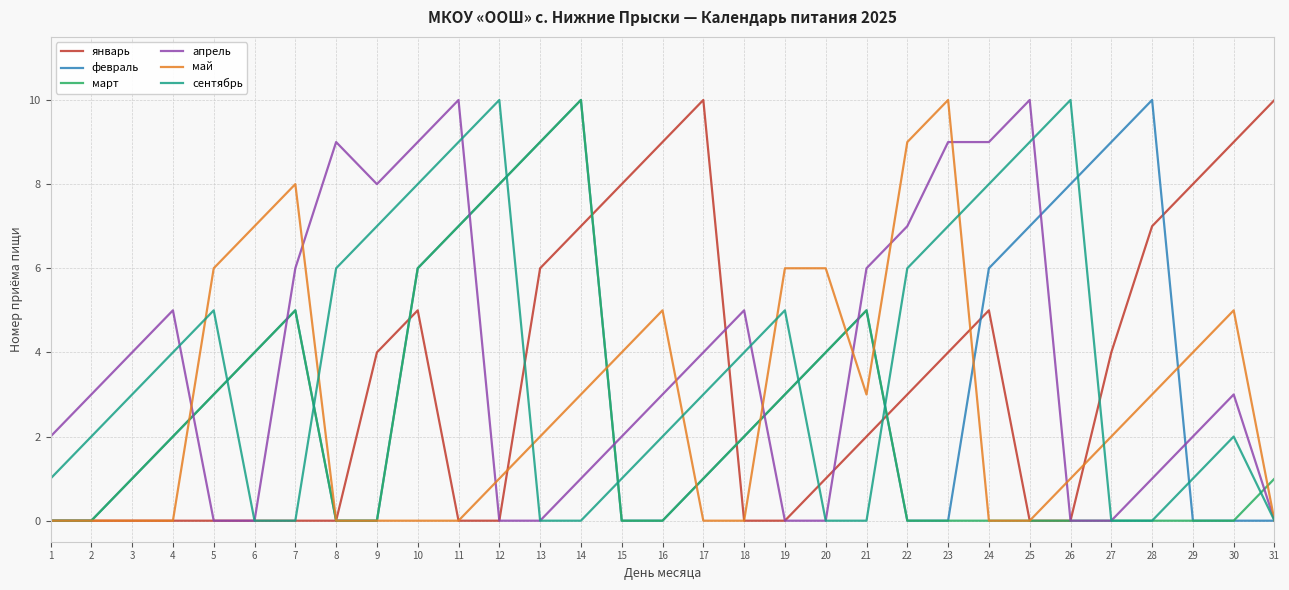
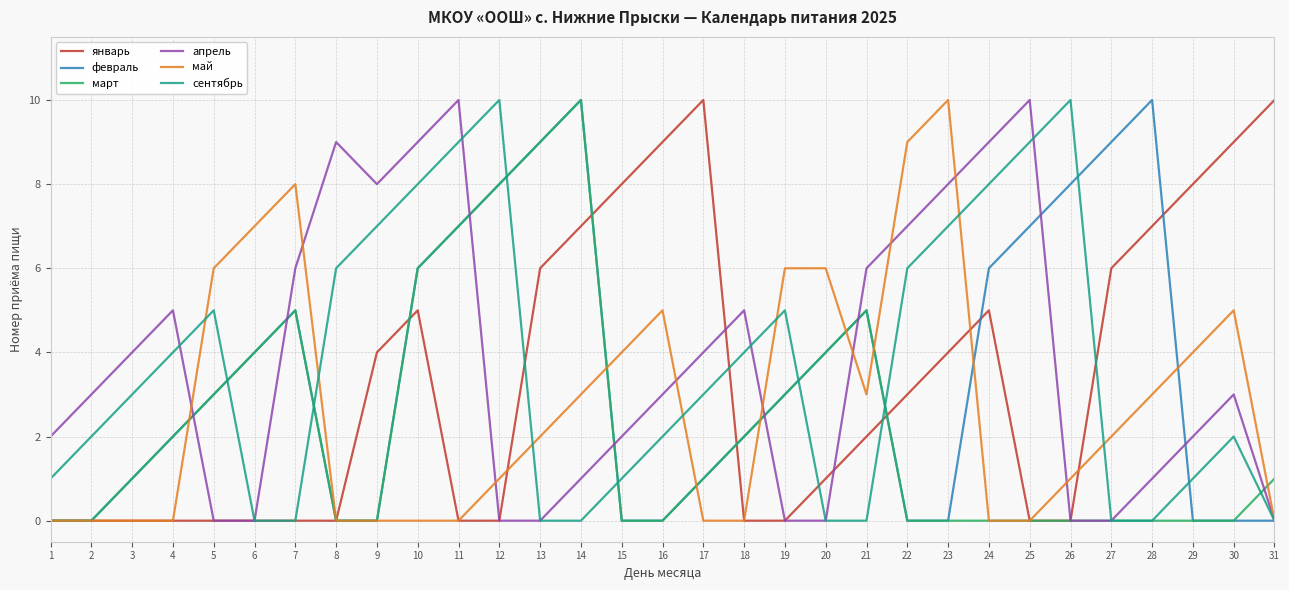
апрель, 23: 9 -> 8
январь, 27: 4 -> 6
